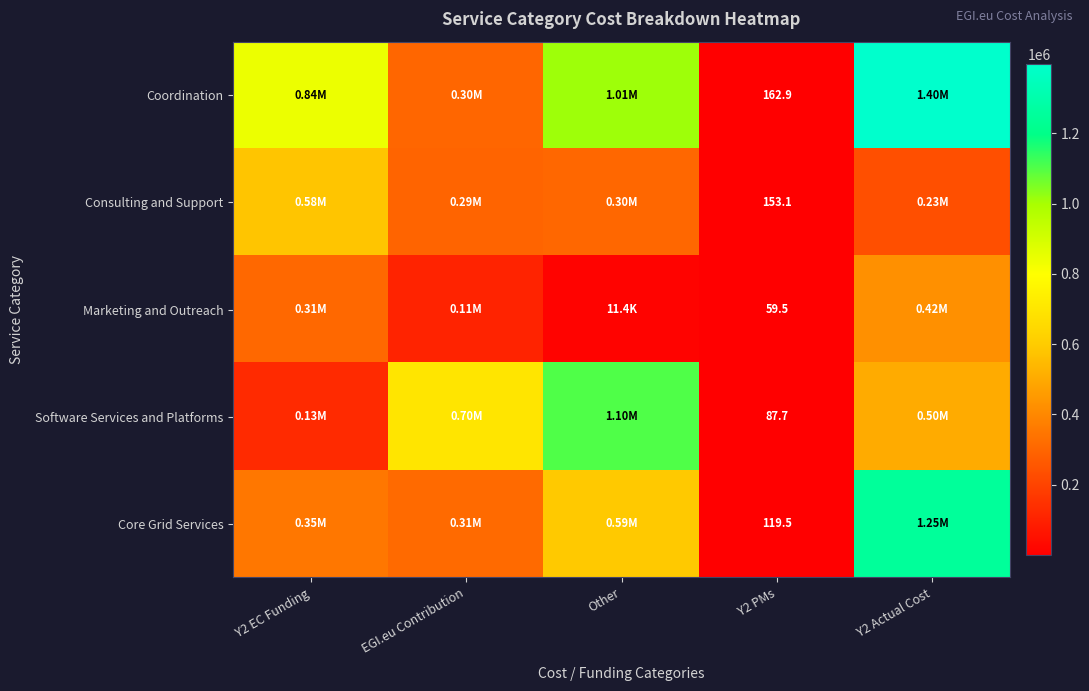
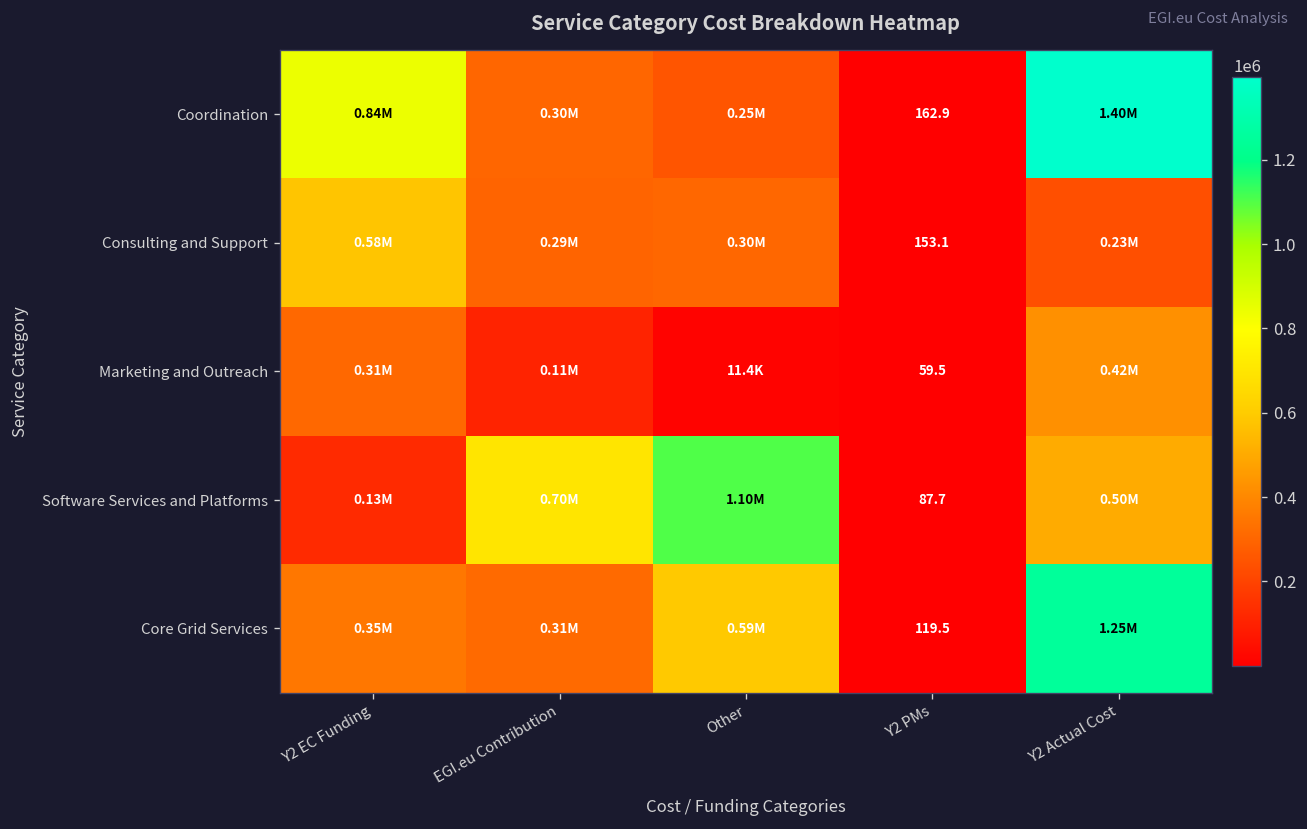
Coordination, Other: 1.01M -> 0.25M
